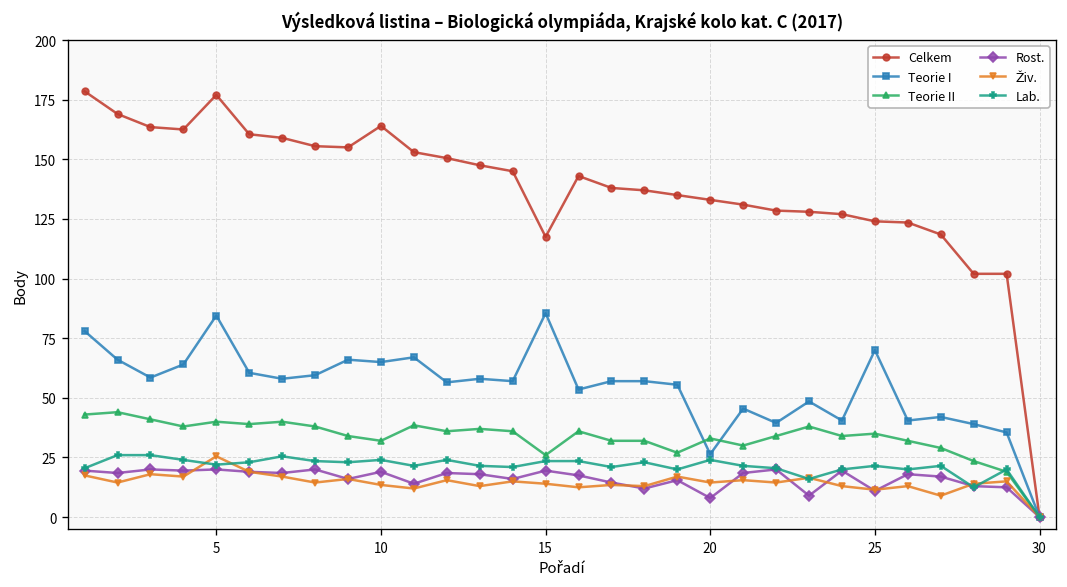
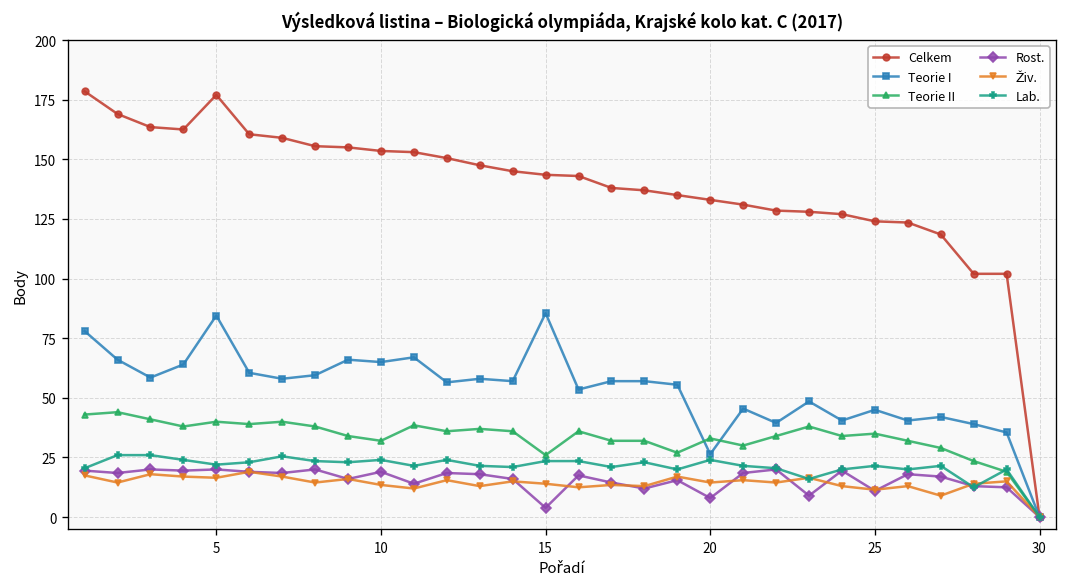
Živ., 5: 26 -> 17
Celkem, 10: 164 -> 154
Celkem, 15: 118 -> 144
Rost., 15: 20 -> 4
Teorie I, 25: 70 -> 45
